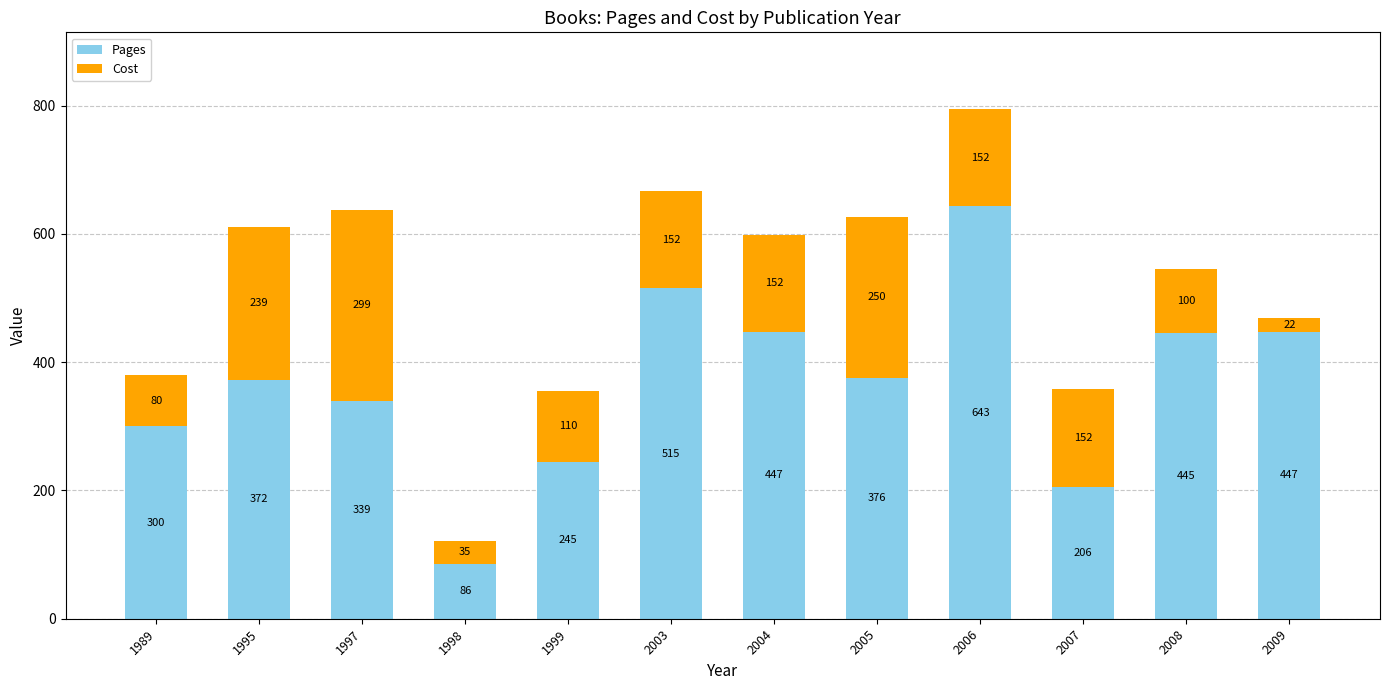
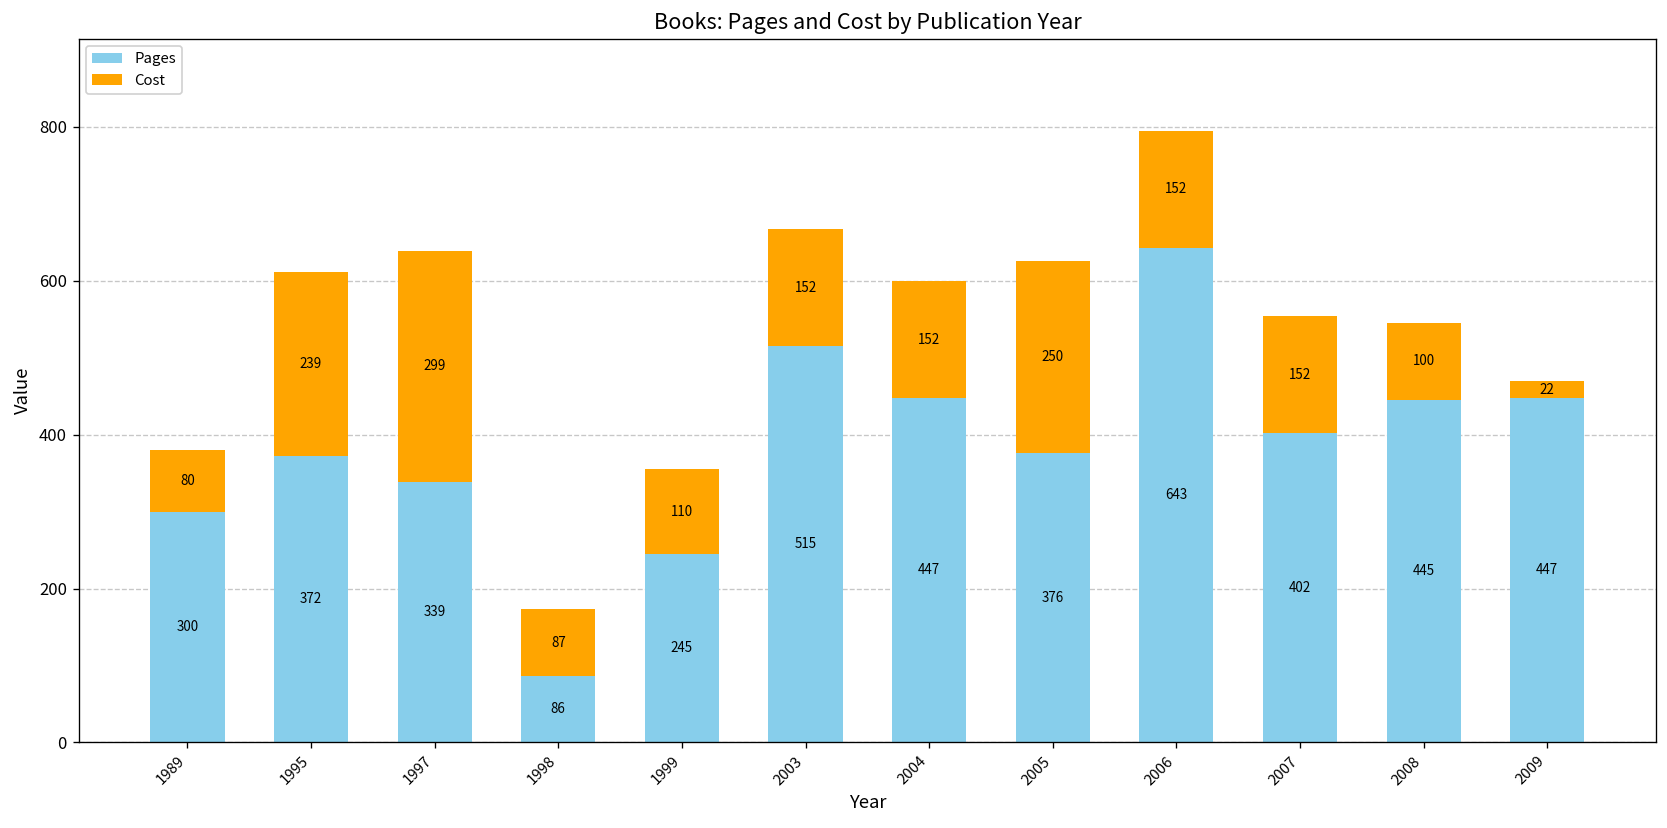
Cost, 1998: 35 -> 87
Pages, 2007: 206 -> 402
